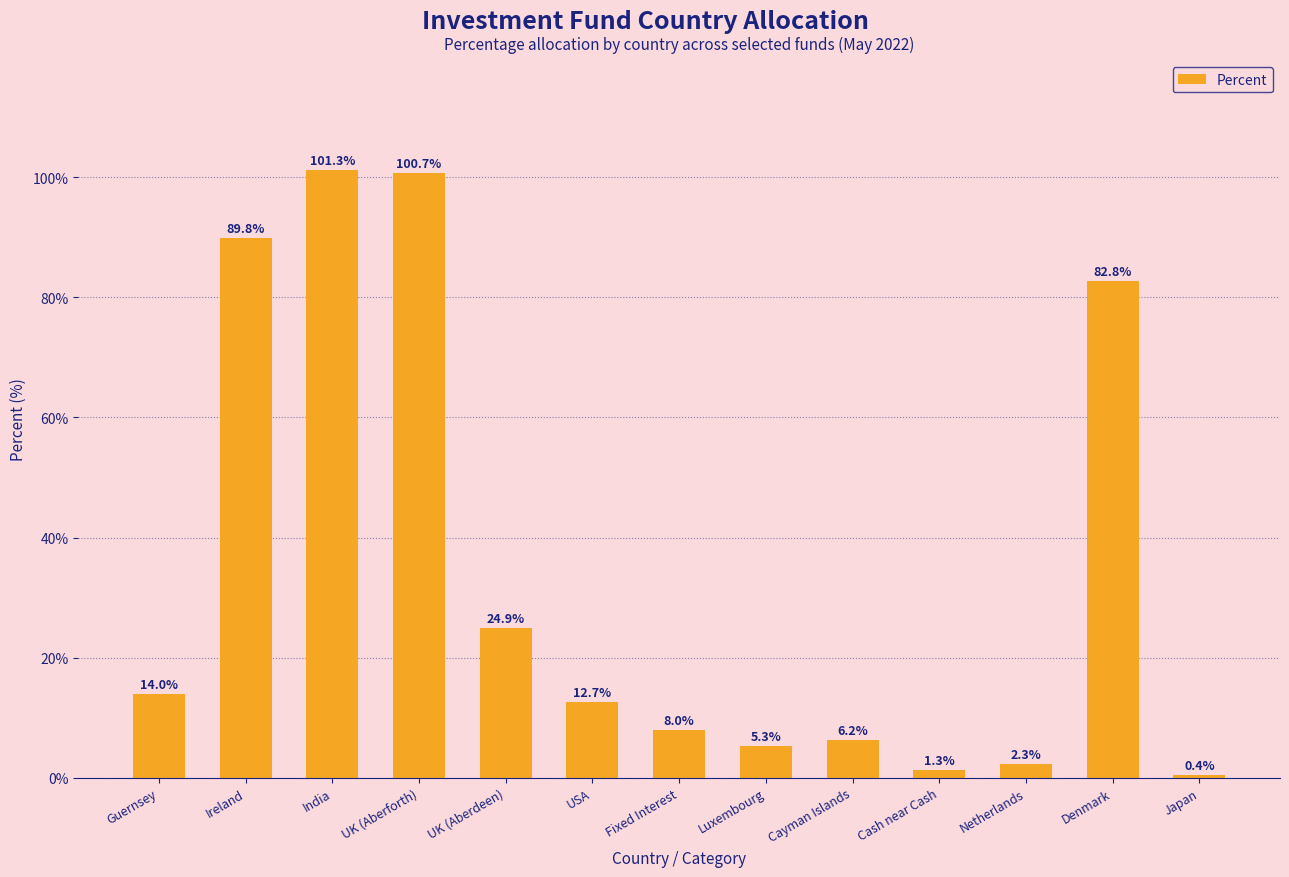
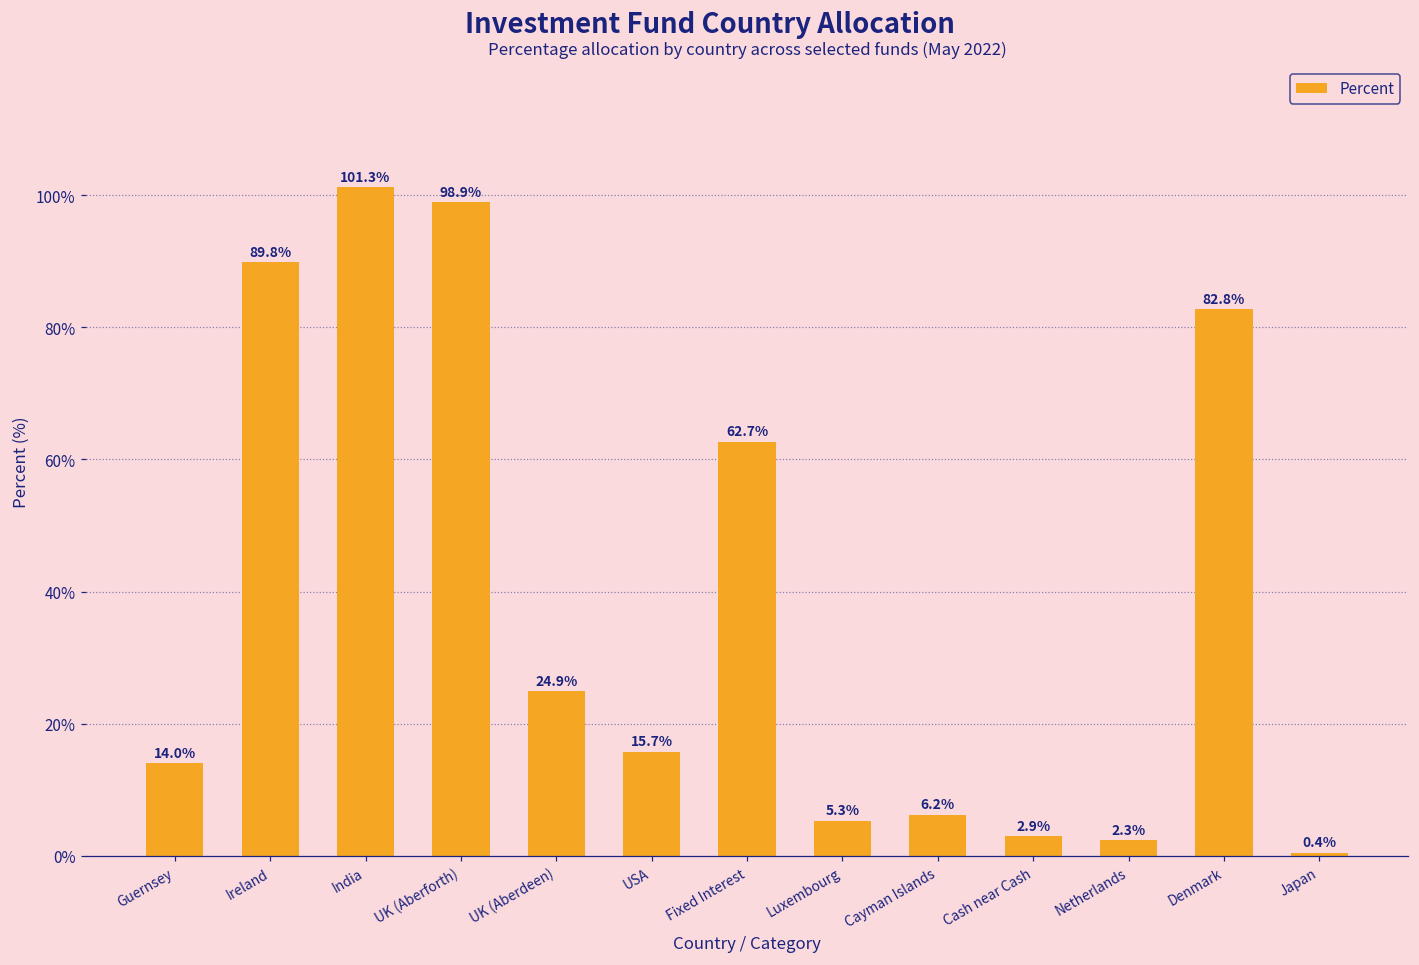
UK (Aberforth): 100.7% -> 98.9%
USA: 12.7% -> 15.7%
Fixed Interest: 8.0% -> 62.7%
Cash near Cash: 1.3% -> 2.9%
